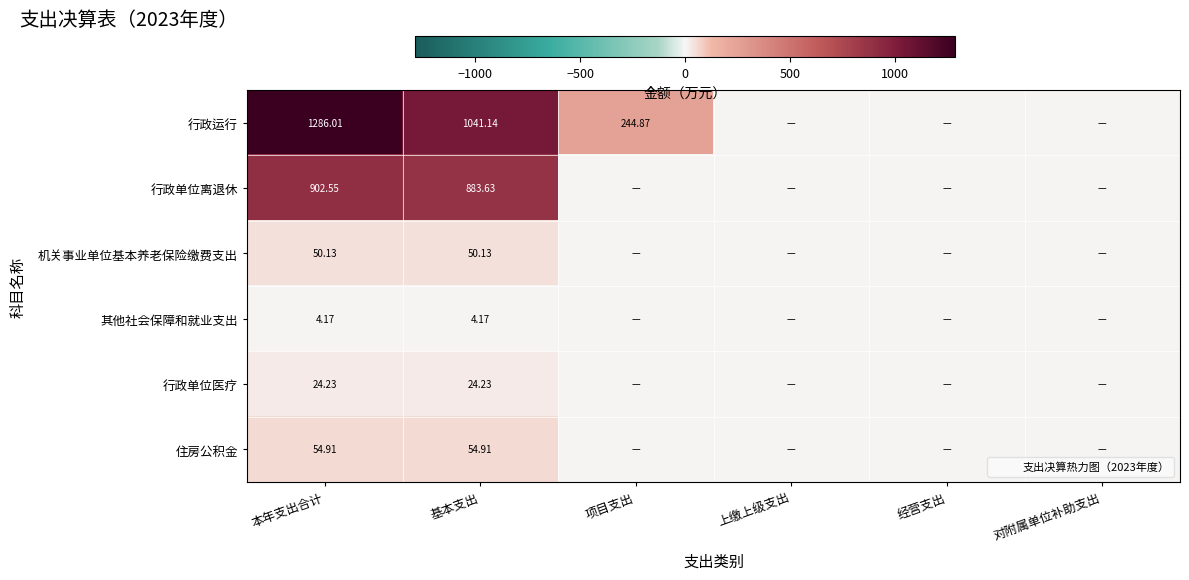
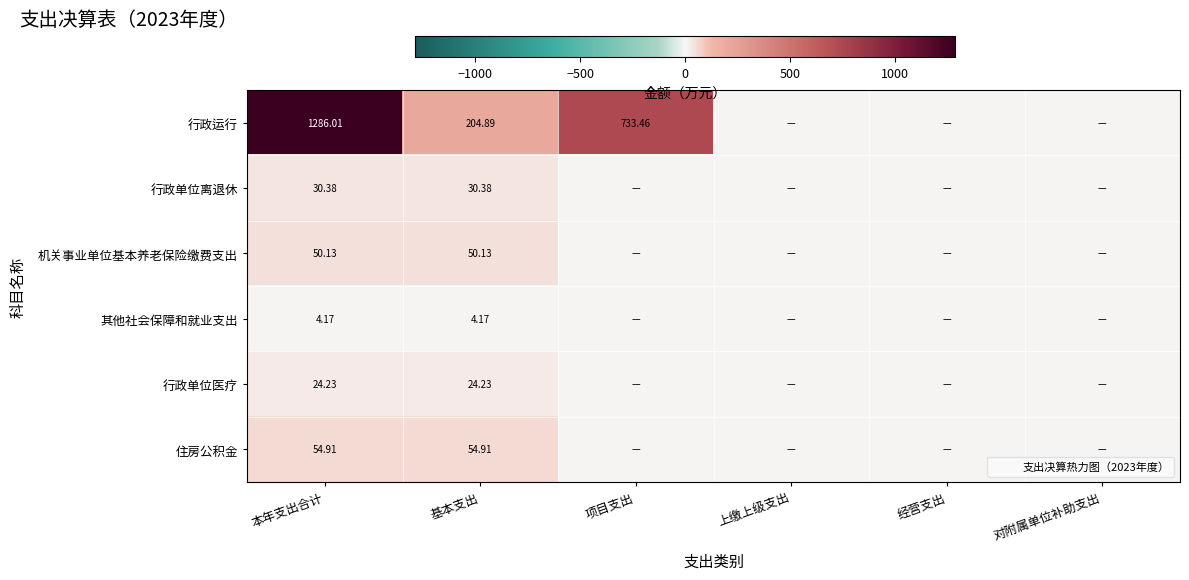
行政运行, 基本支出: 1041.14 -> 204.89
行政运行, 项目支出: 244.87 -> 733.46
行政单位离退休, 本年支出合计: 902.55 -> 30.38
行政单位离退休, 基本支出: 883.63 -> 30.38
